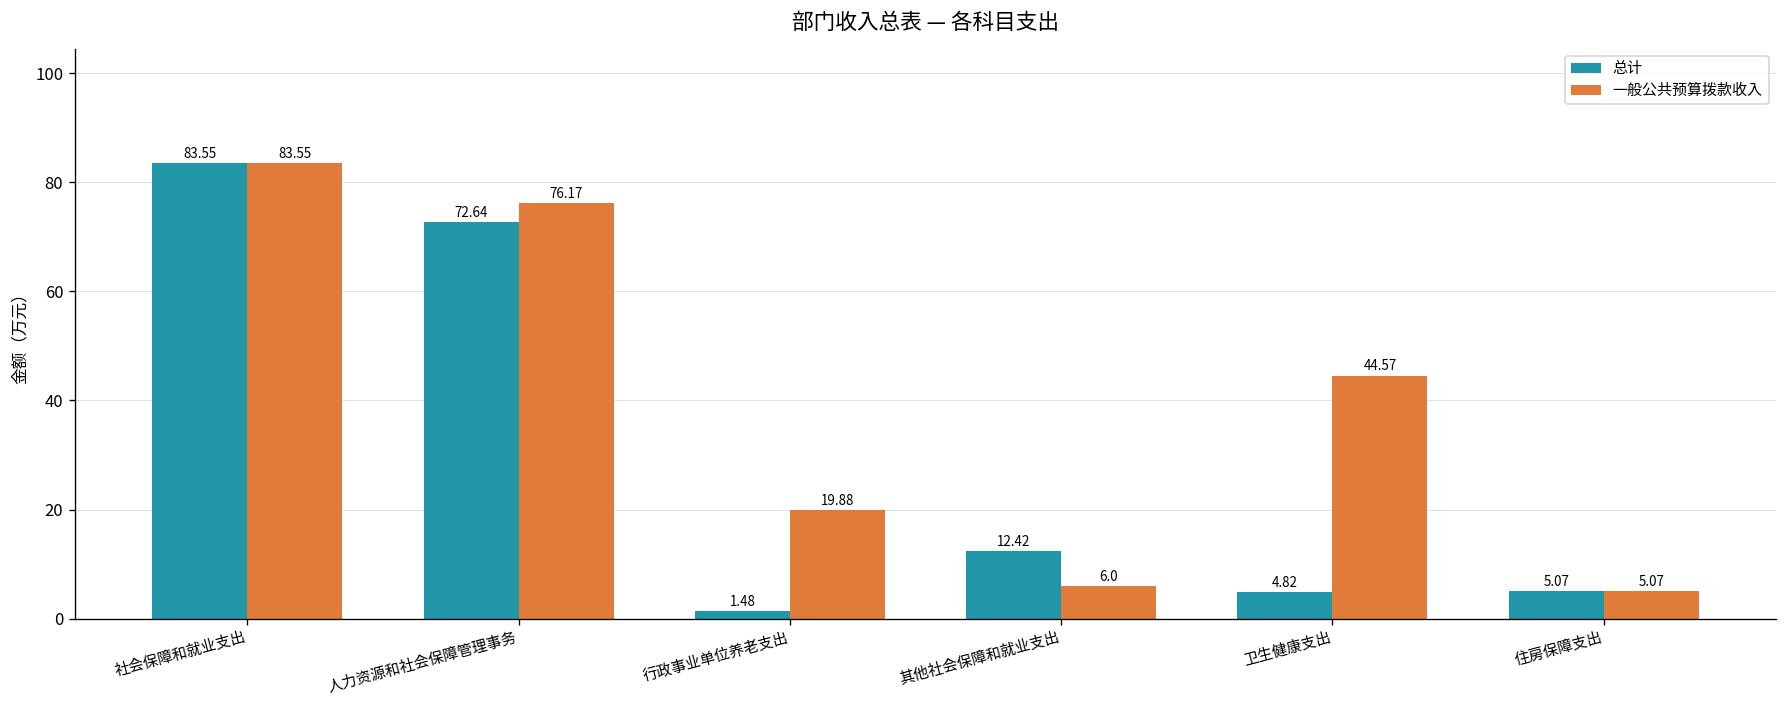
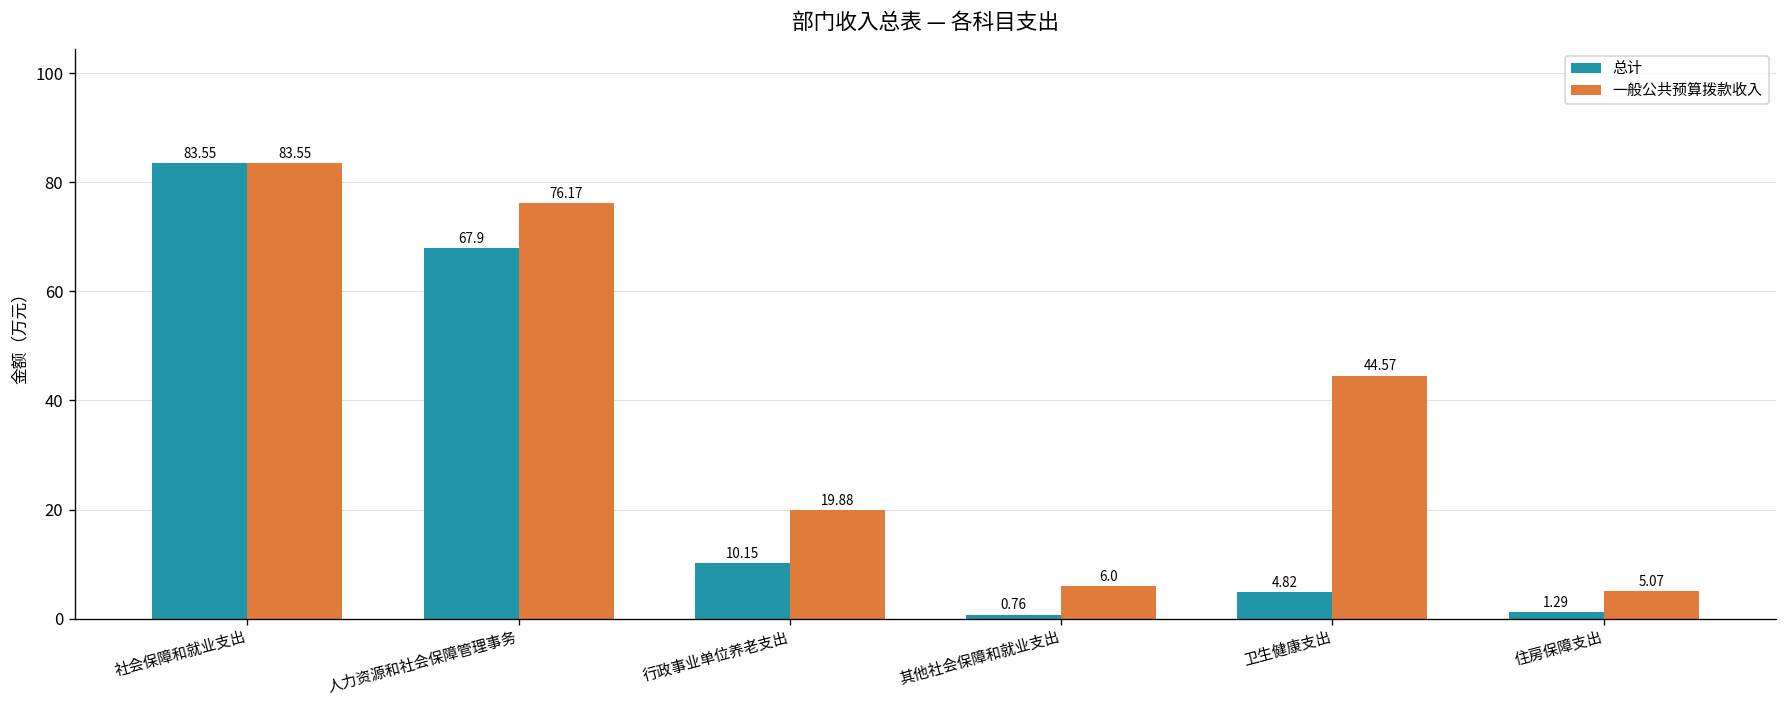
总计, 人力资源和社会保障管理事务: 72.64 -> 67.9
总计, 行政事业单位养老支出: 1.48 -> 10.15
总计, 其他社会保障和就业支出: 12.42 -> 0.76
总计, 住房保障支出: 5.07 -> 1.29
